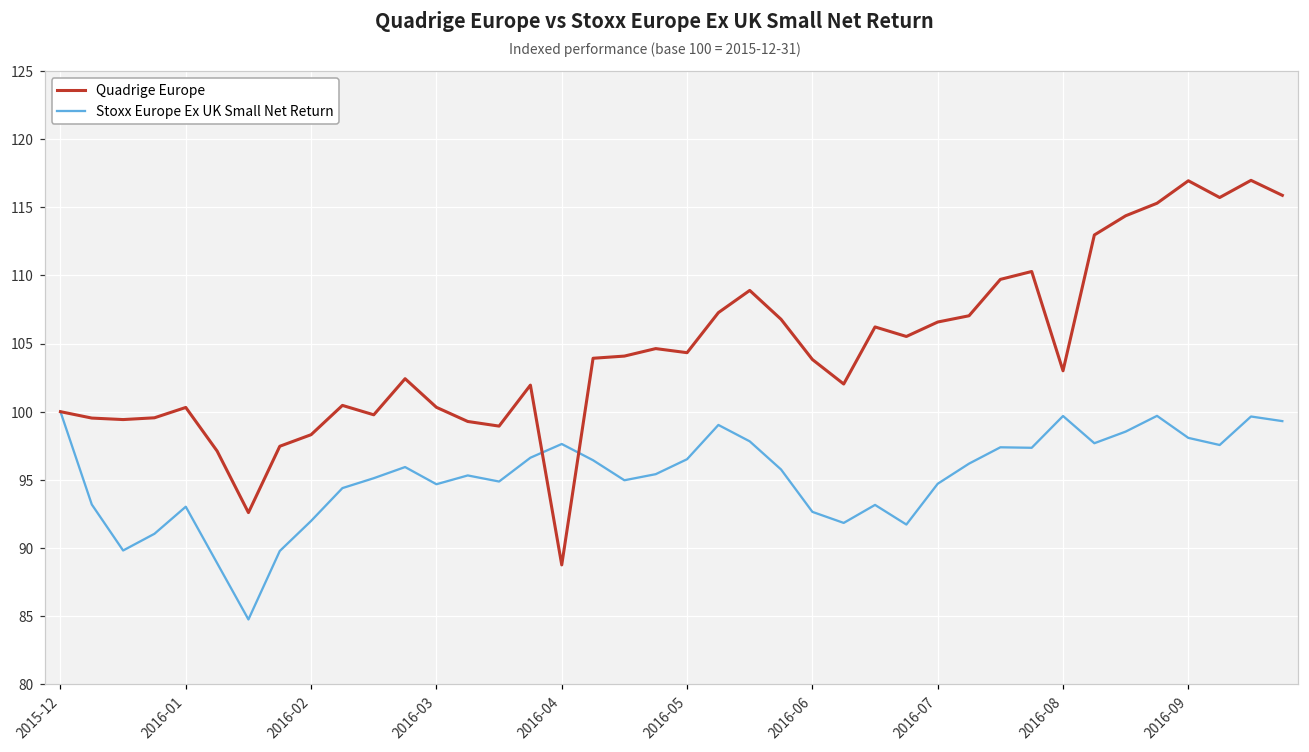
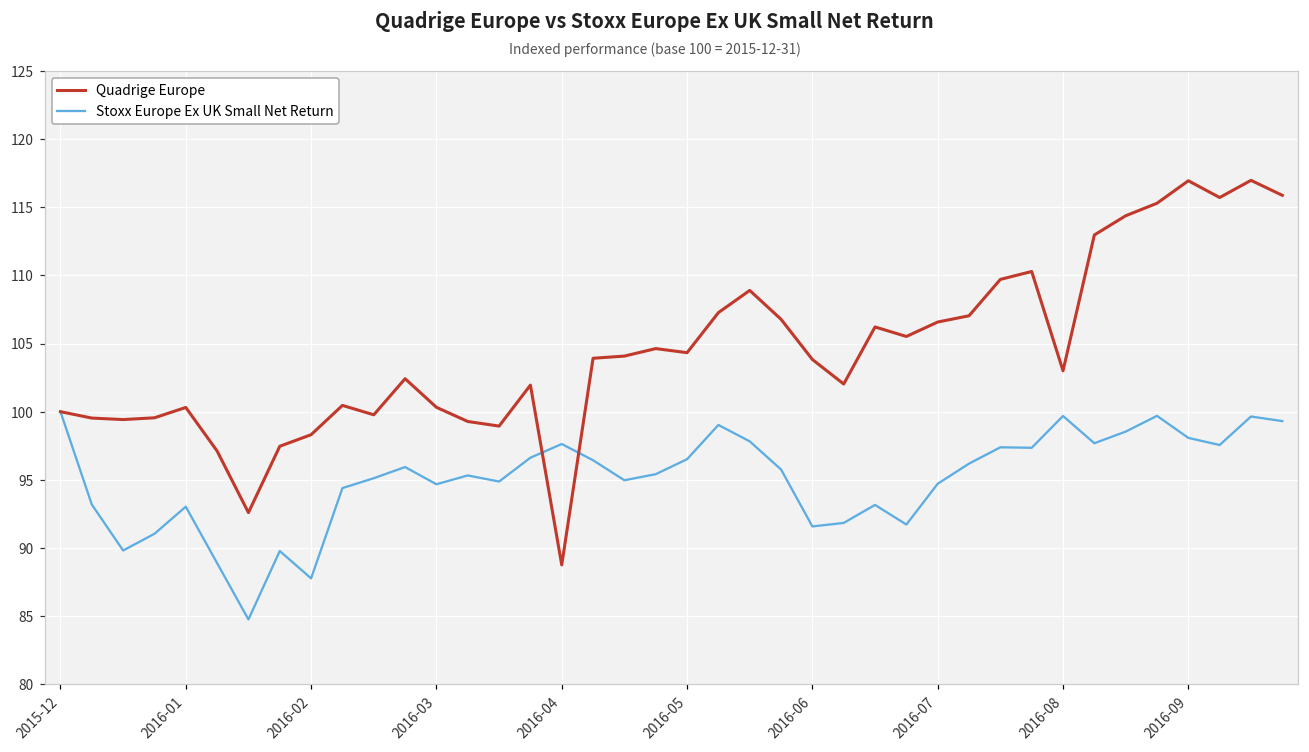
Stoxx Europe Ex UK Small Net Return, 2016-02: 92.0 -> 87.8
Stoxx Europe Ex UK Small Net Return, 2016-06: 92.6 -> 91.6
